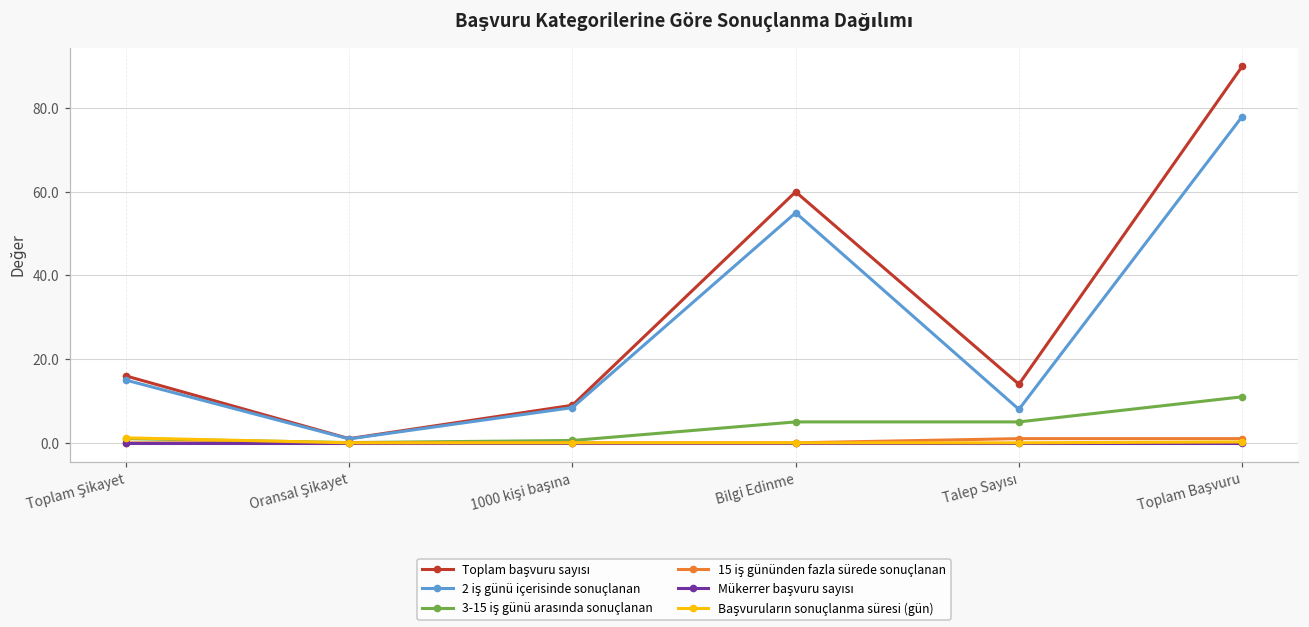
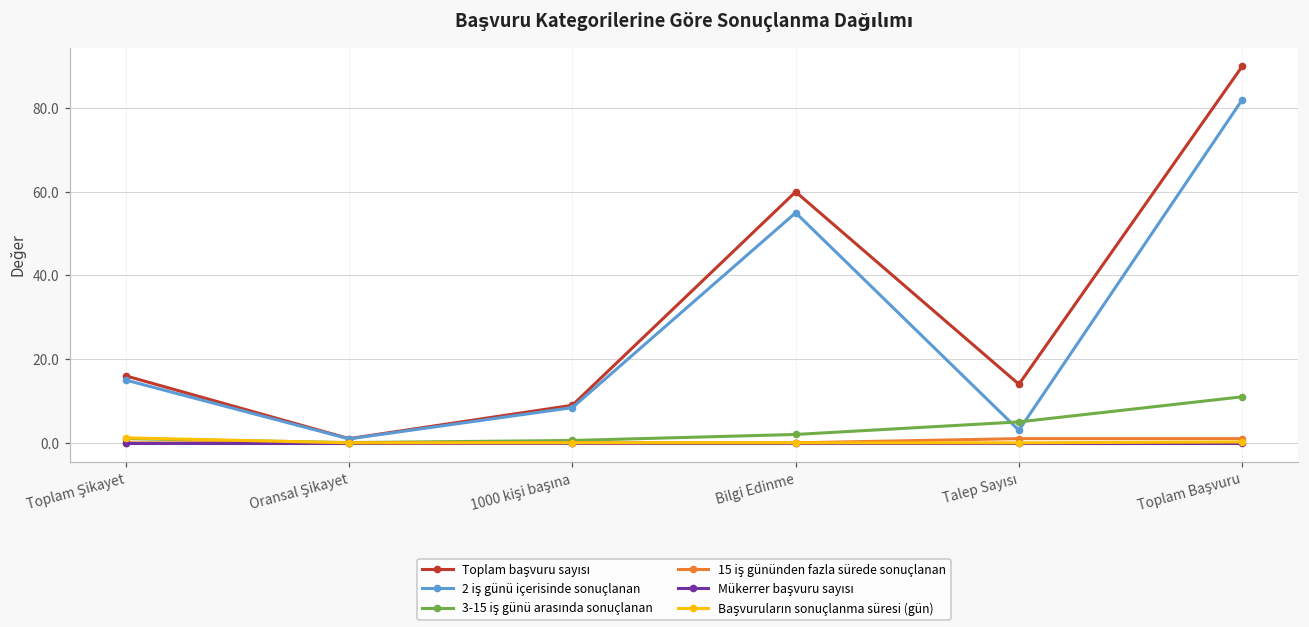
3-15 iş günü arasında sonuçlanan, Bilgi Edinme: 5 -> 2
2 iş günü içerisinde sonuçlanan, Talep Sayısı: 8 -> 3
2 iş günü içerisinde sonuçlanan, Toplam Başvuru: 78 -> 82
